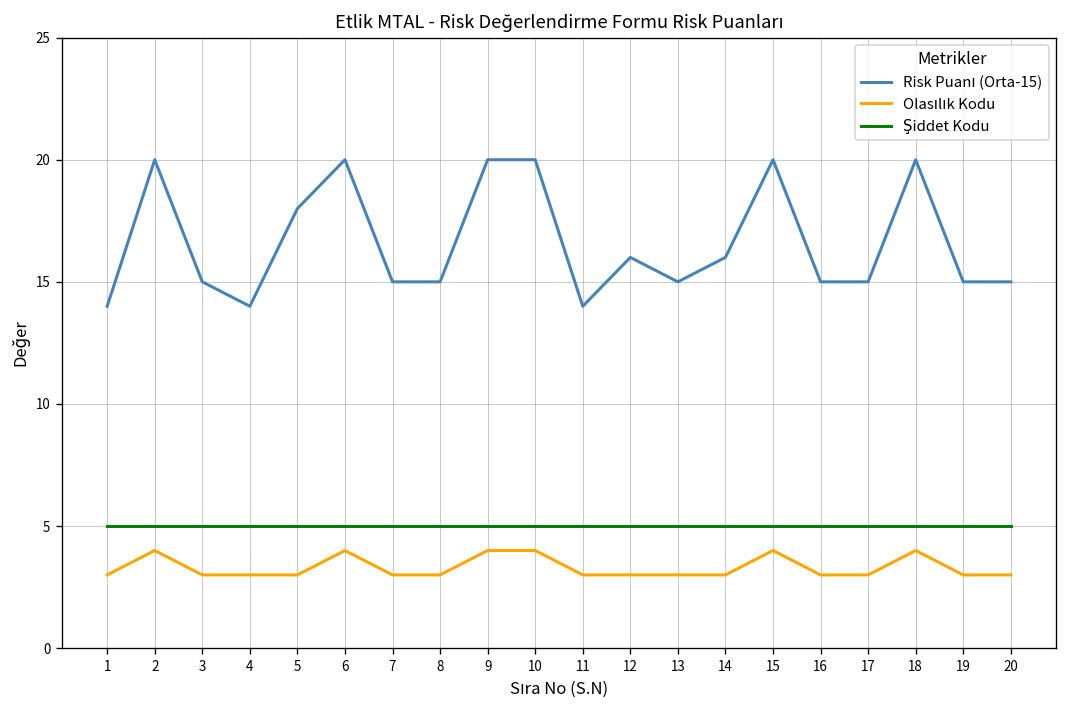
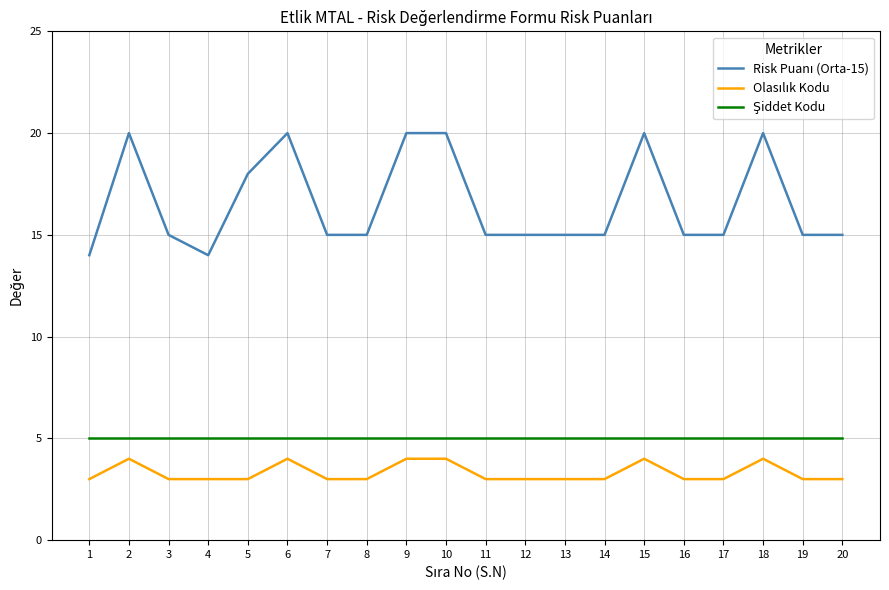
Risk Puanı (Orta-15), 11: 14 -> 15
Risk Puanı (Orta-15), 12: 16 -> 15
Risk Puanı (Orta-15), 14: 16 -> 15
